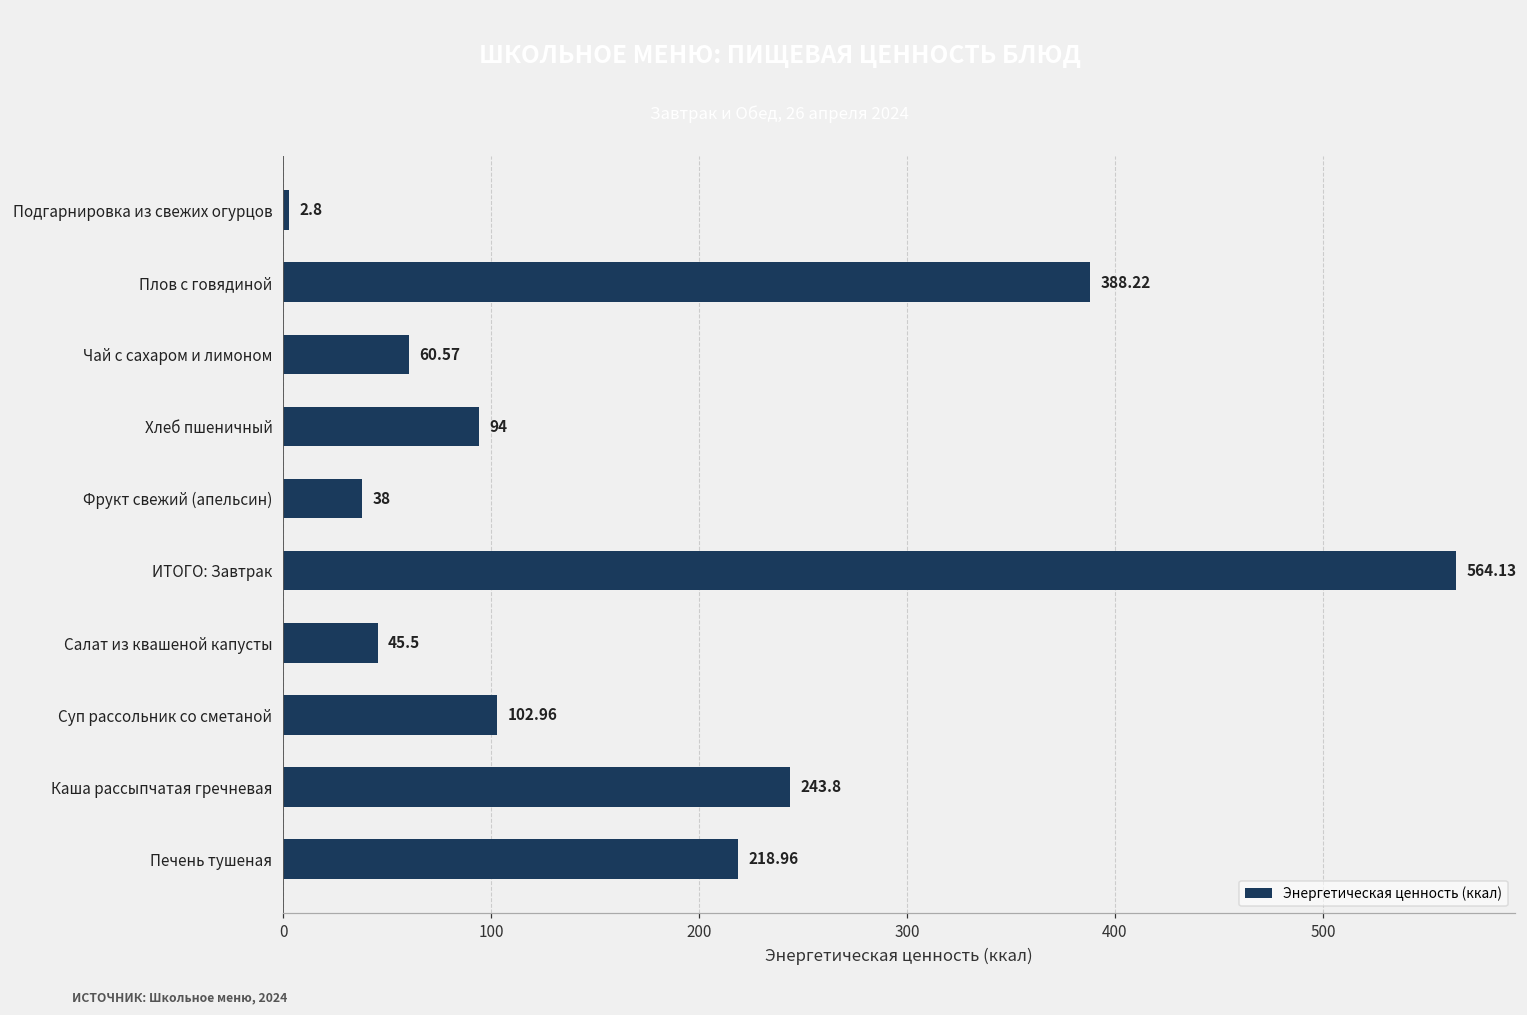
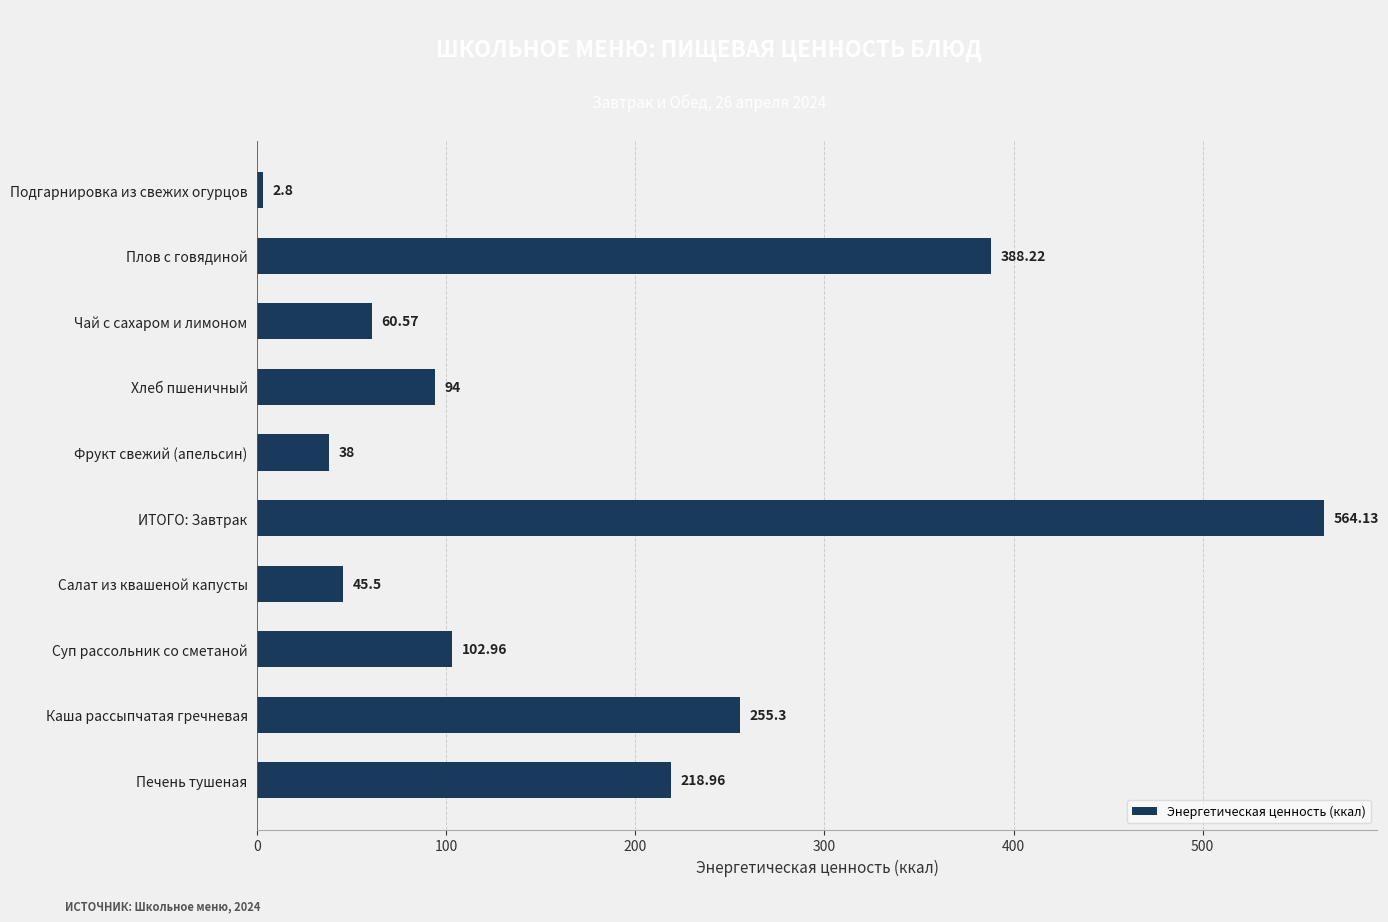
Каша рассыпчатая гречневая: 243.8 -> 255.3
